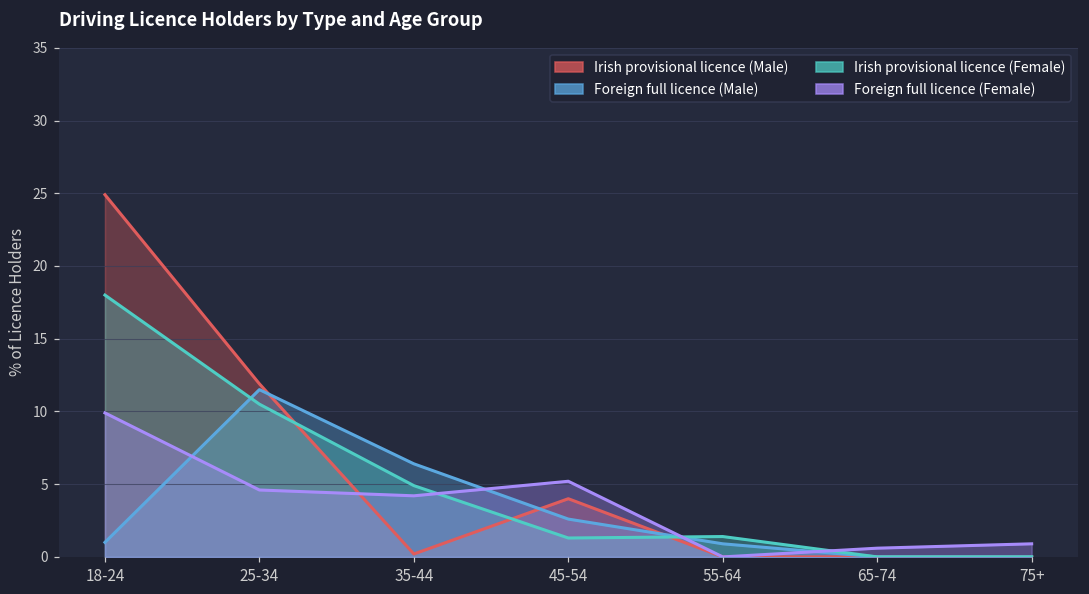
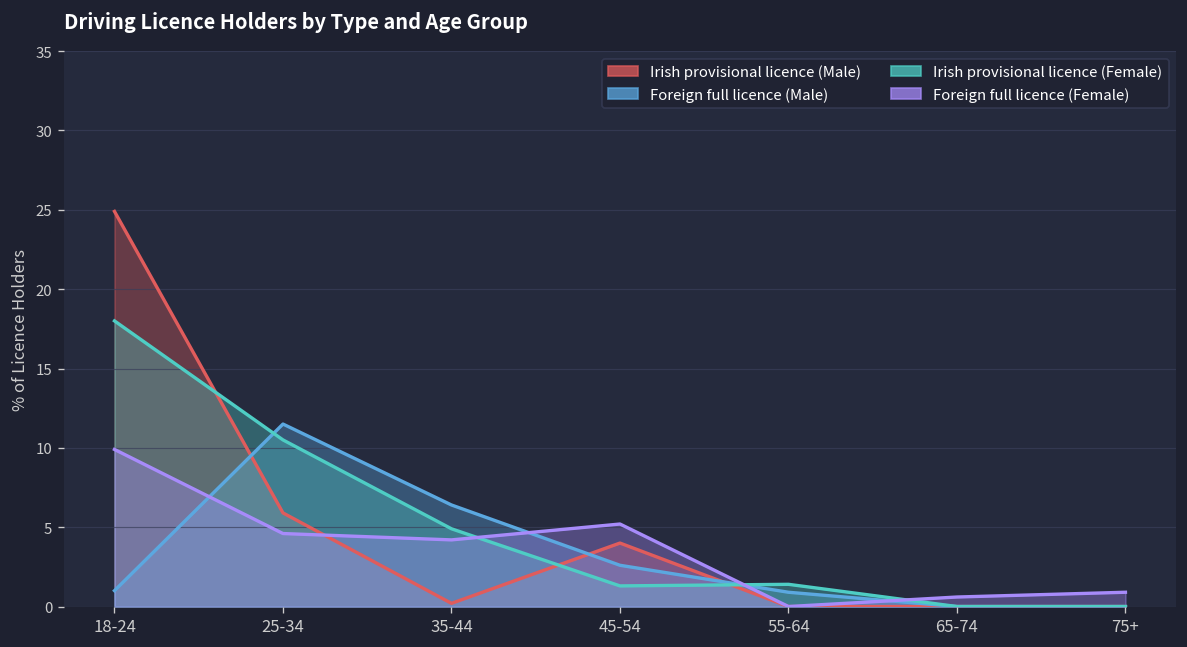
Irish provisional licence (Male), 25-34: 11.9 -> 5.9
